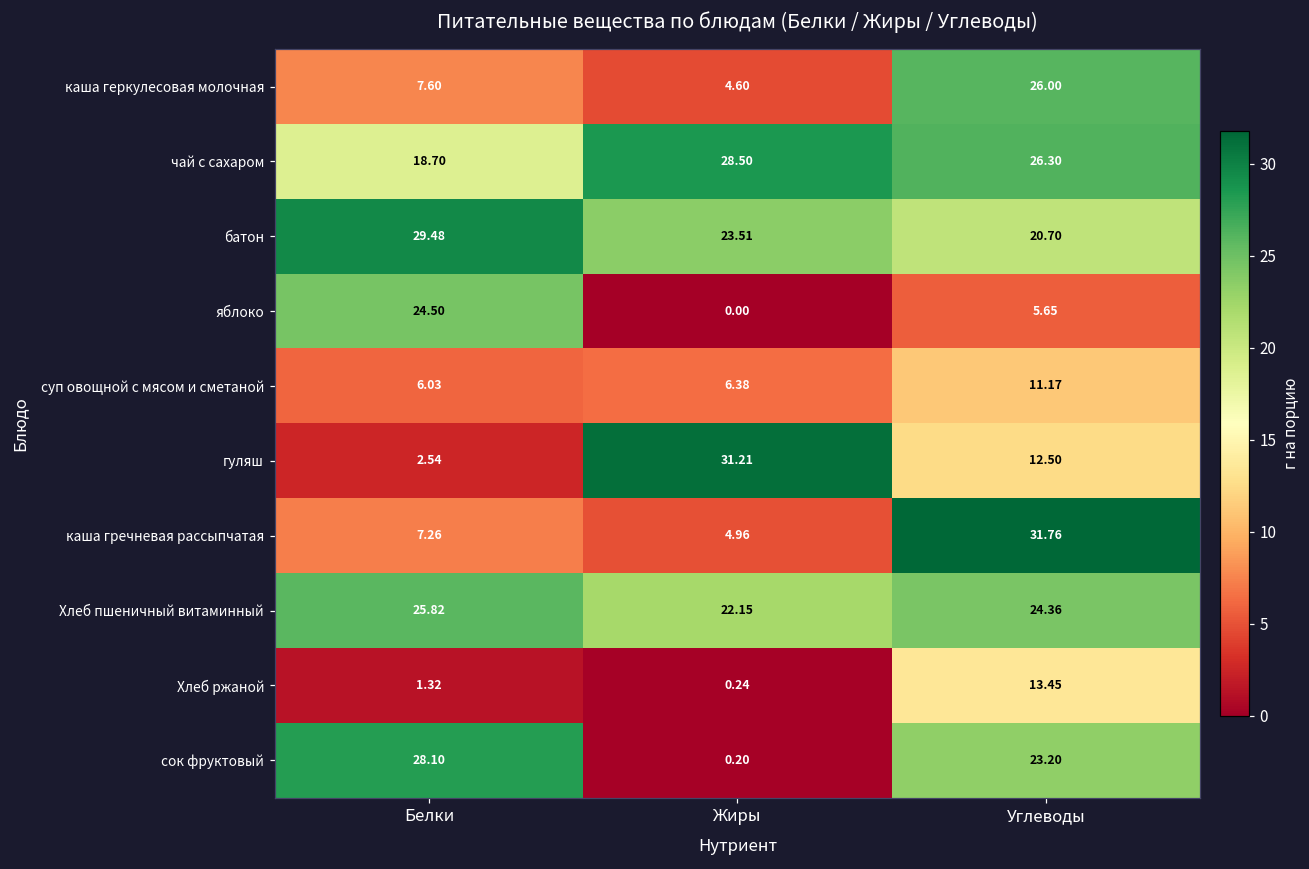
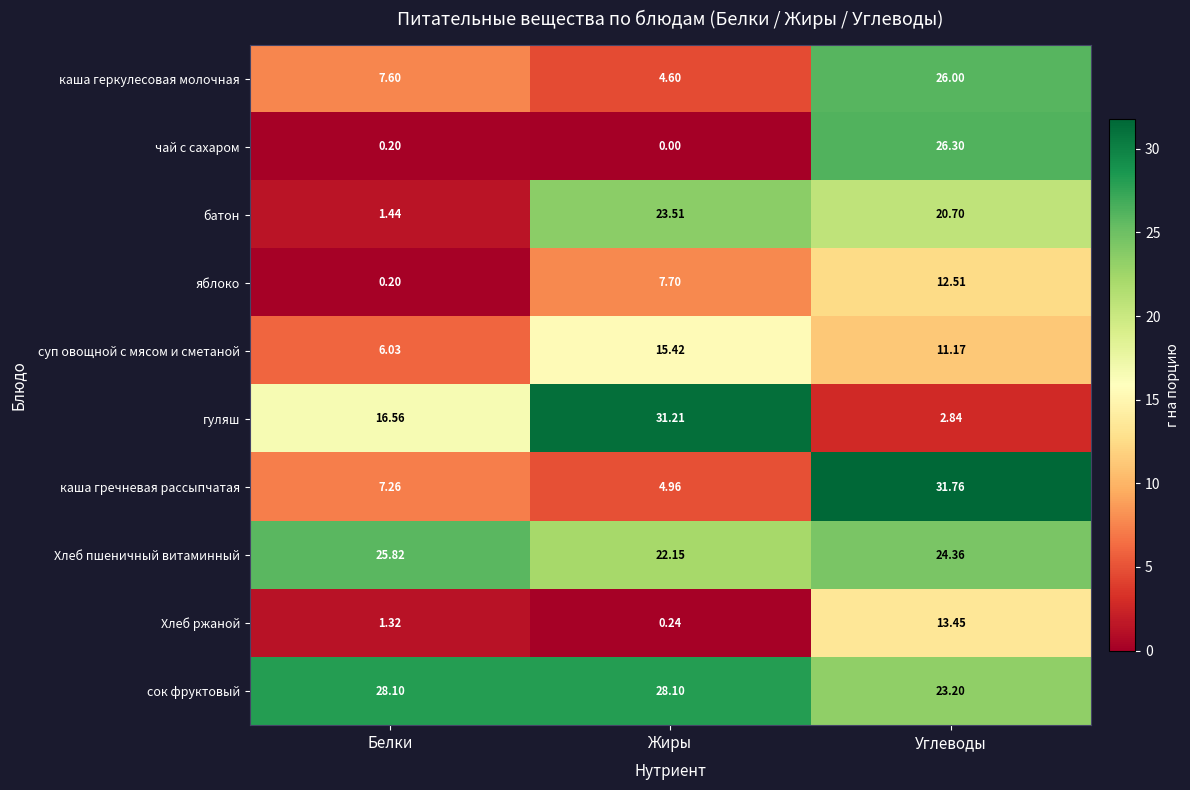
чай с сахаром, Белки: 18.70 -> 0.20
чай с сахаром, Жиры: 28.50 -> 0.00
батон, Белки: 29.48 -> 1.44
яблоко, Белки: 24.50 -> 0.20
яблоко, Жиры: 0.00 -> 7.70
яблоко, Углеводы: 5.65 -> 12.51
суп овощной с мясом и сметаной, Жиры: 6.38 -> 15.42
гуляш, Белки: 2.54 -> 16.56
гуляш, Углеводы: 12.50 -> 2.84
сок фруктовый, Жиры: 0.20 -> 28.10
